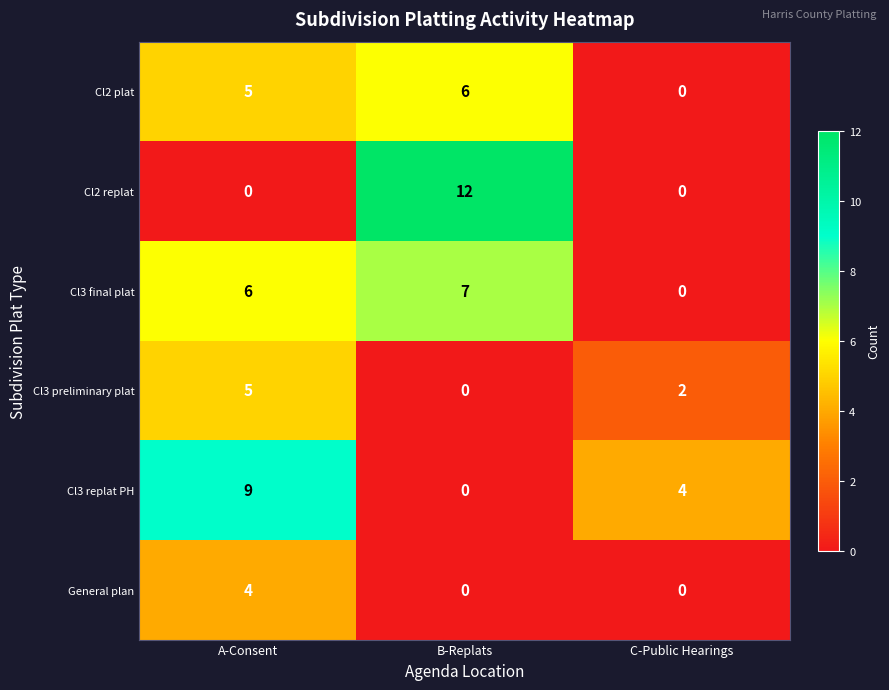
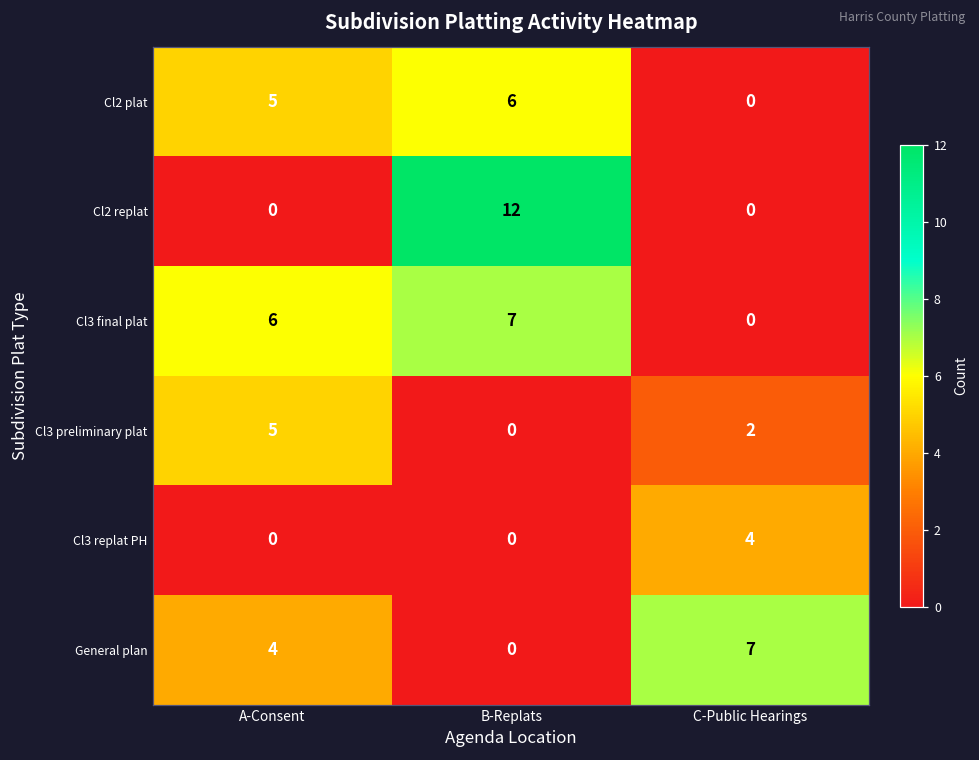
Cl3 replat PH, A-Consent: 9 -> 0
General plan, C-Public Hearings: 0 -> 7
